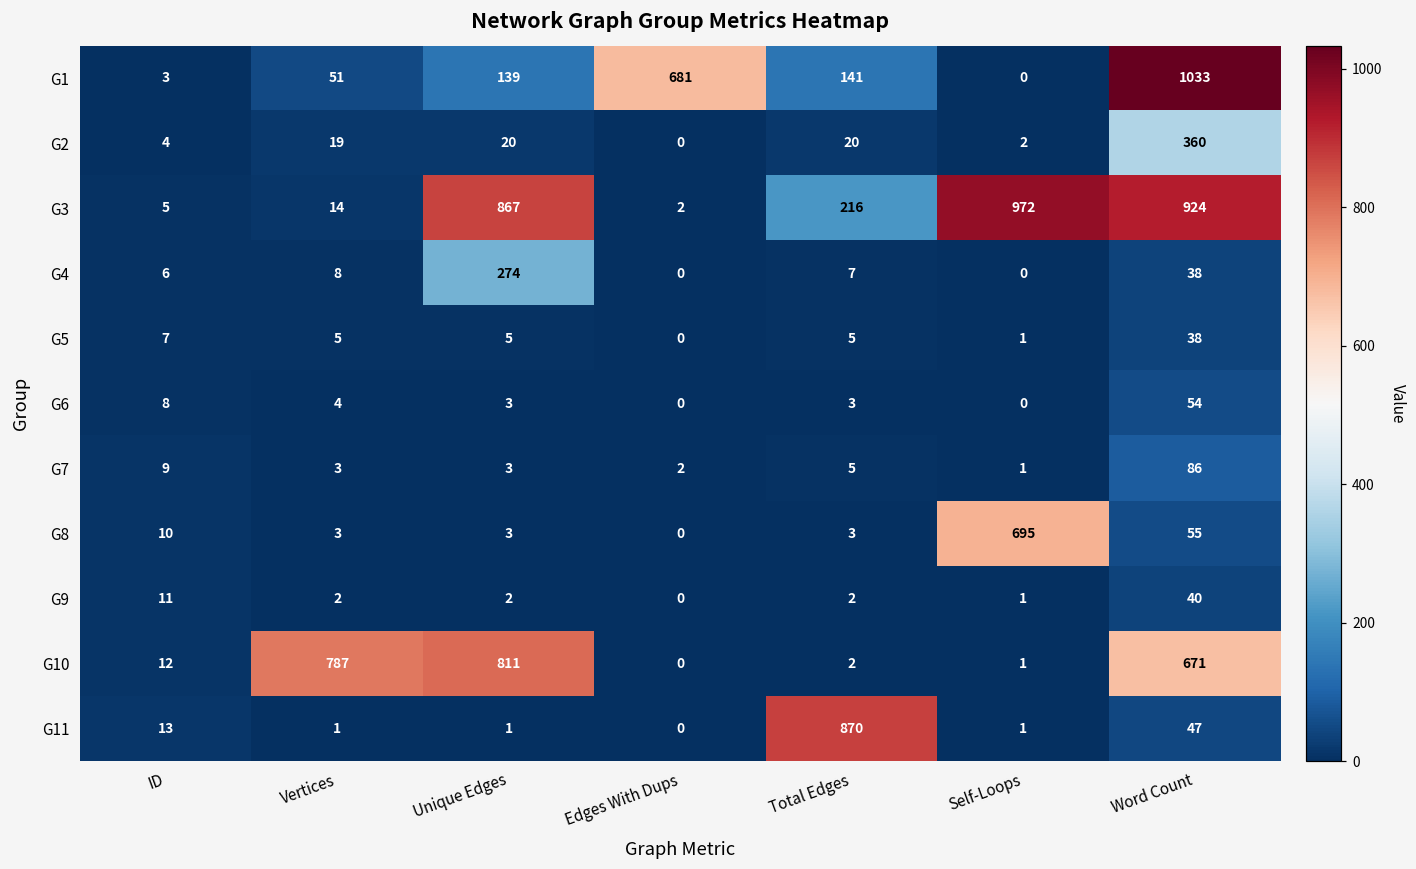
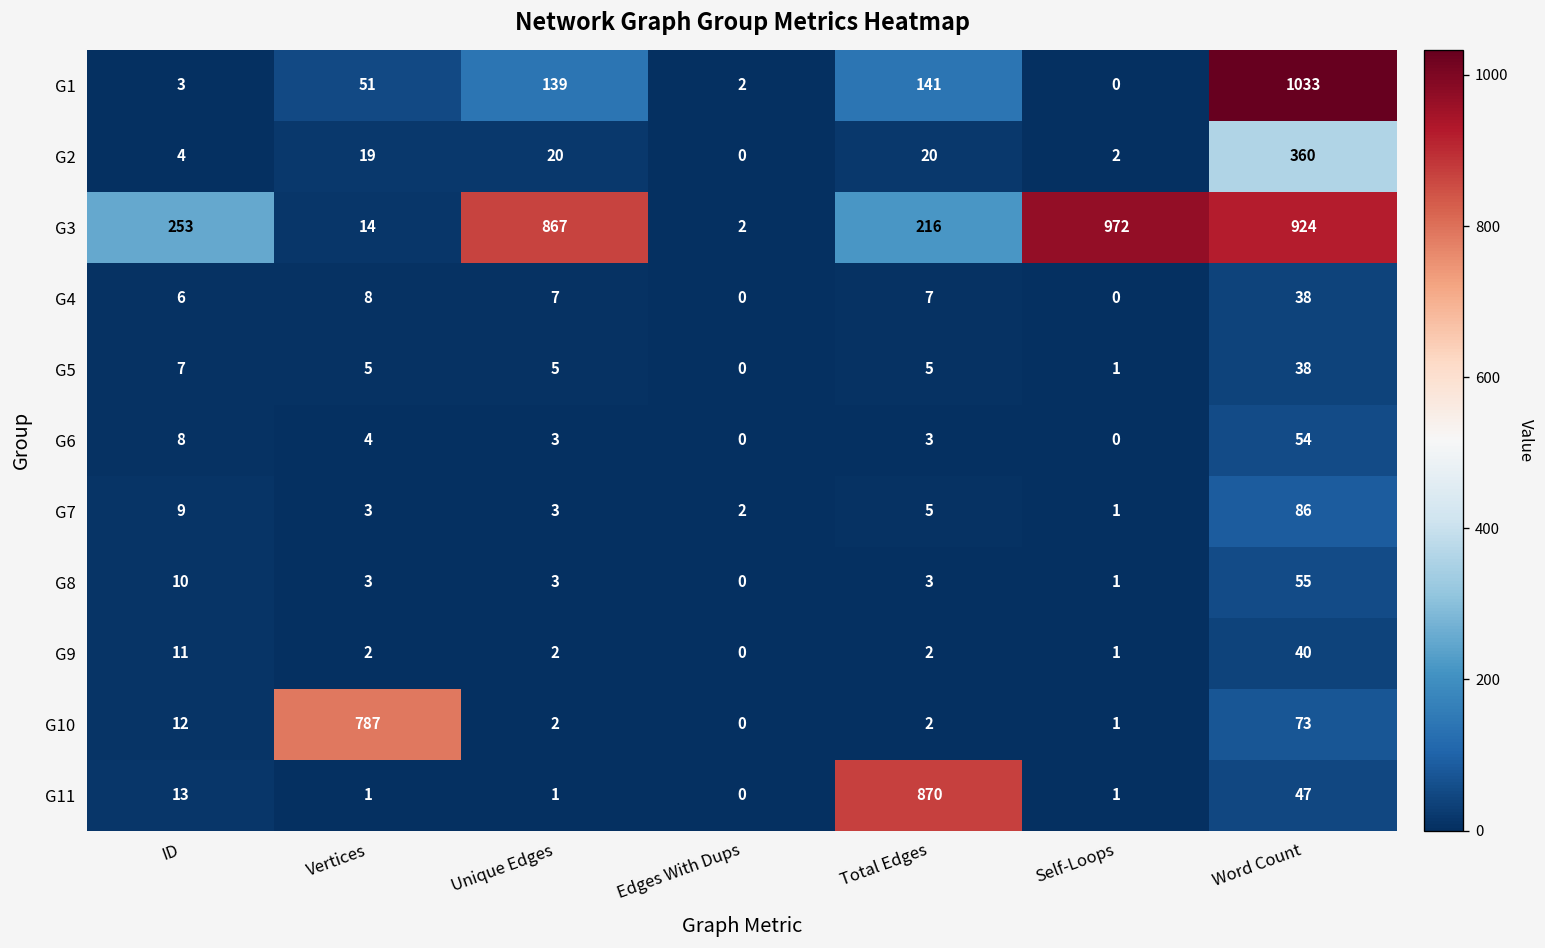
G1, Edges With Dups: 681 -> 2
G3, ID: 5 -> 253
G4, Unique Edges: 274 -> 7
G8, Self-Loops: 695 -> 1
G10, Unique Edges: 811 -> 2
G10, Word Count: 671 -> 73
